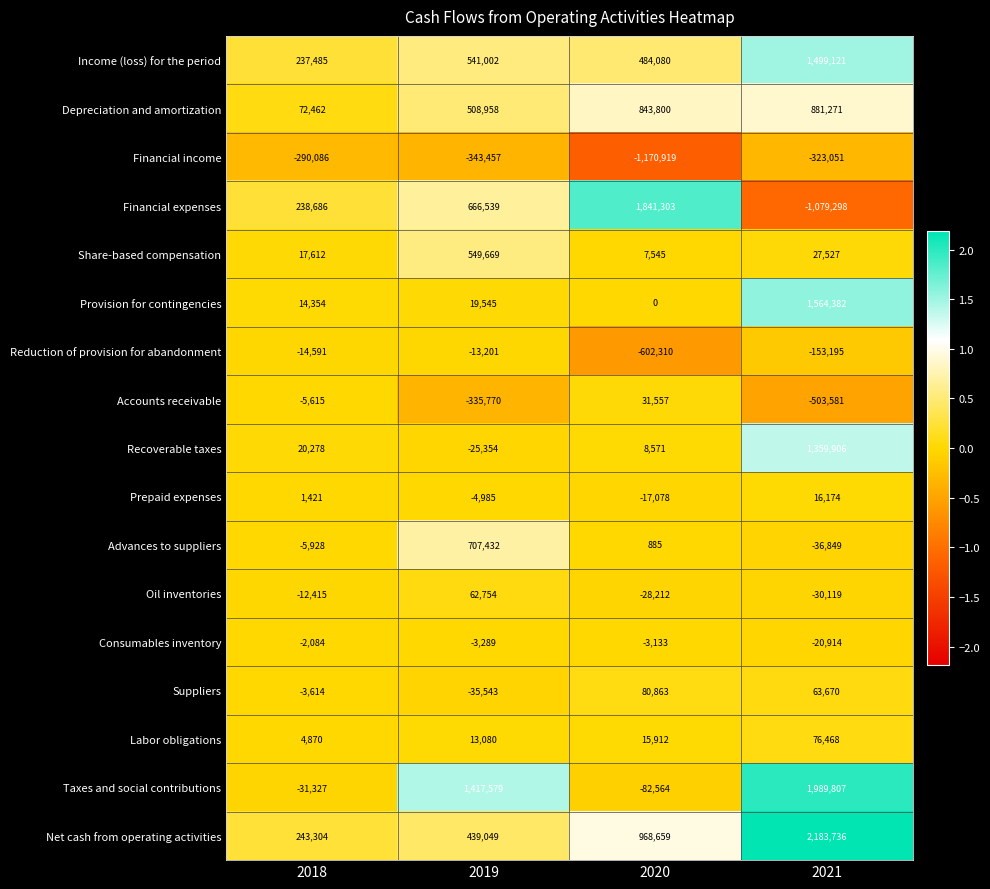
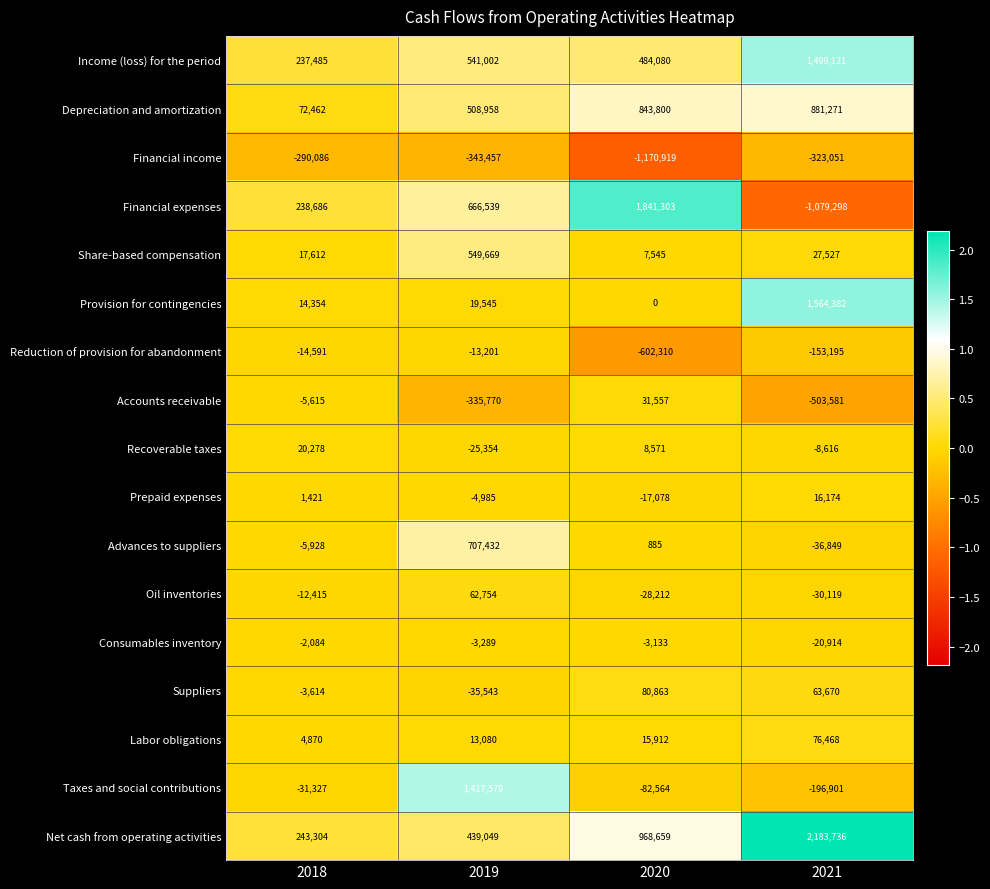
Recoverable taxes, 2021: 1,359,906 -> -8,616
Taxes and social contributions, 2021: 1,989,807 -> -196,901
